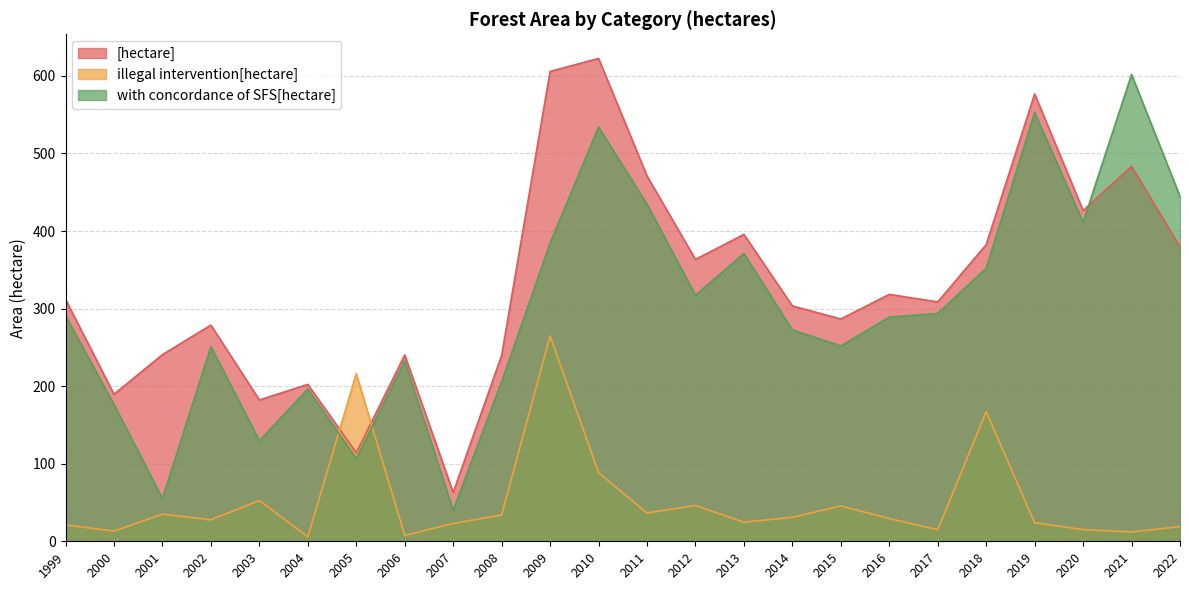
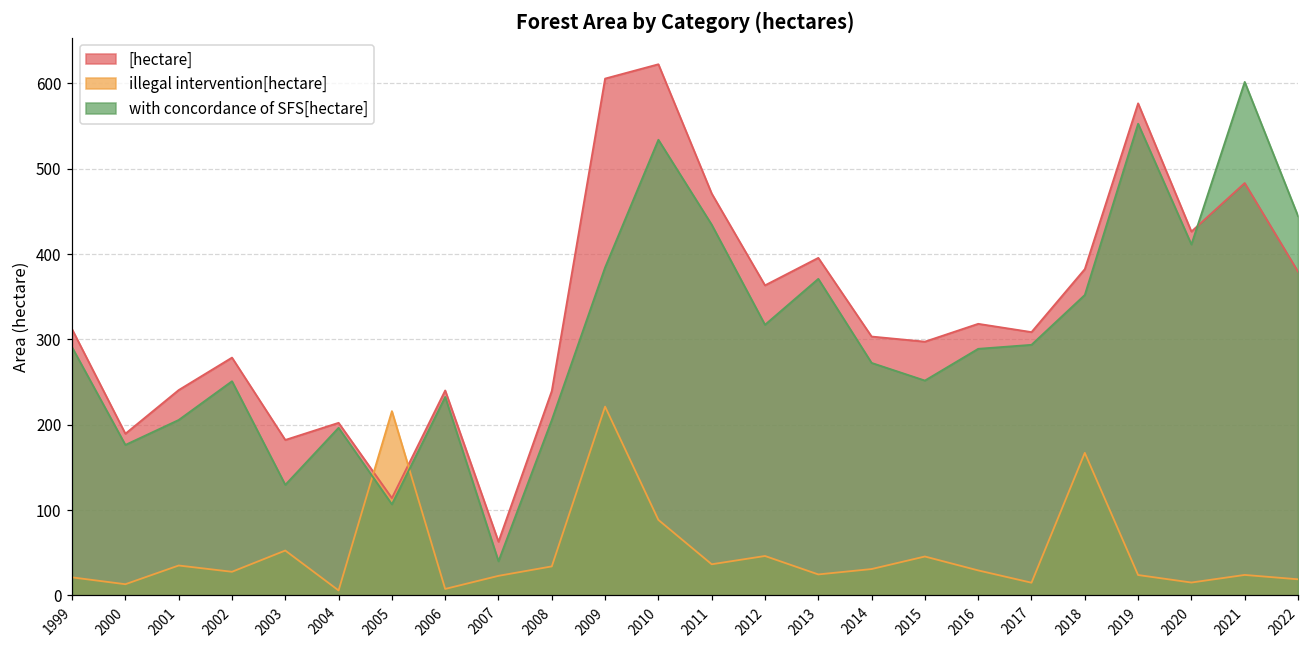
with concordance of SFS[hectare], 2001: 60 -> 210
illegal intervention[hectare], 2009: 260 -> 220
[hectare], 2015: 290 -> 300
illegal intervention[hectare], 2021: 10 -> 20
